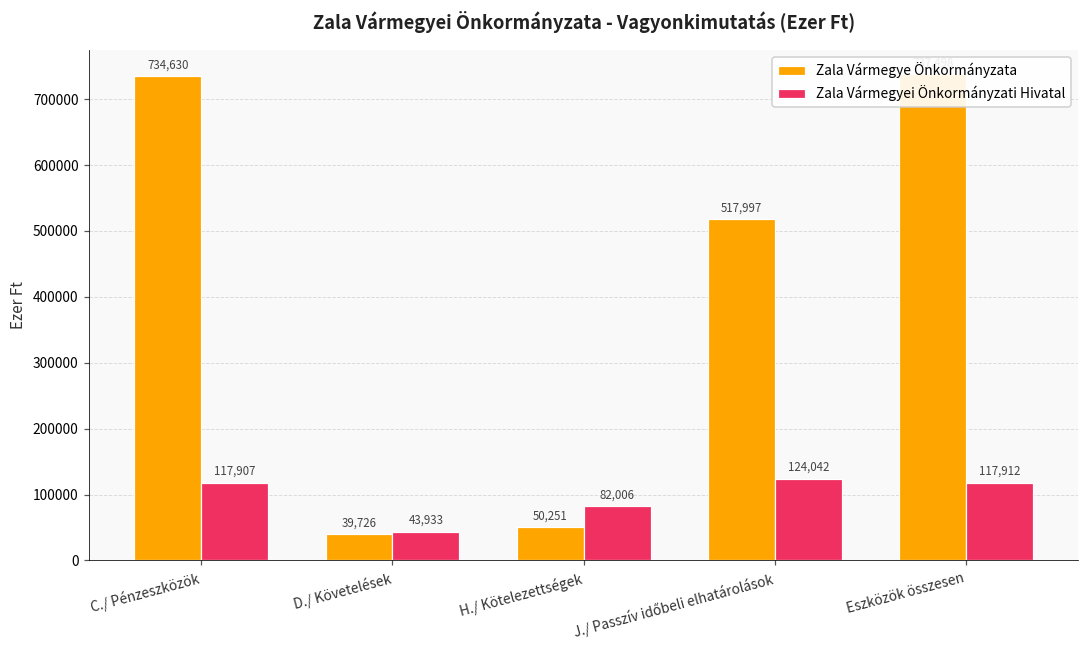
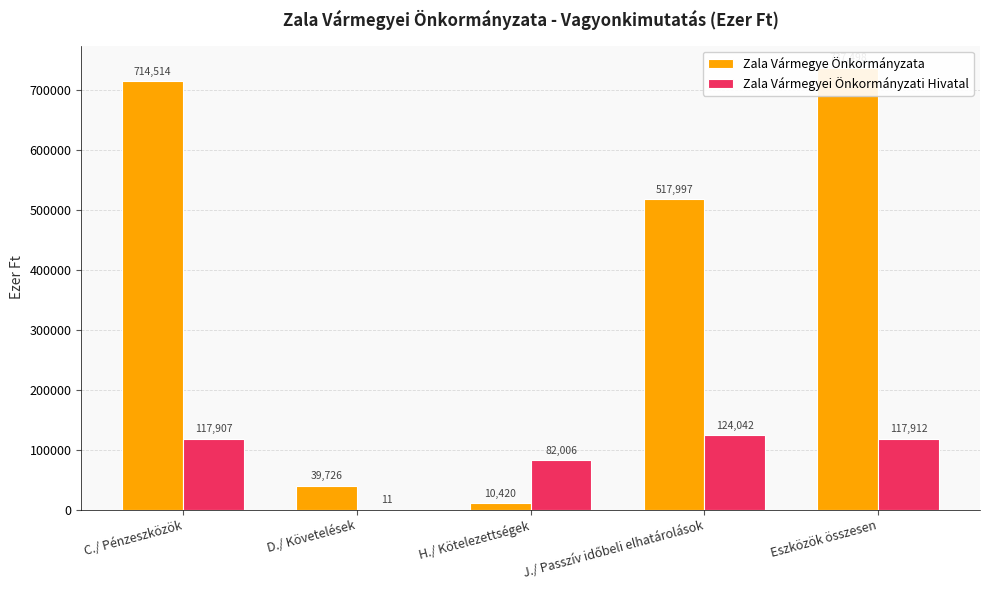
Zala Vármegye Önkormányzata, C./ Pénzeszközök: 734,630 -> 714,514
Zala Vármegyei Önkormányzati Hivatal, D./ Követelések: 43,933 -> 11
Zala Vármegye Önkormányzata, H./ Kötelezettségek: 50,251 -> 10,420
